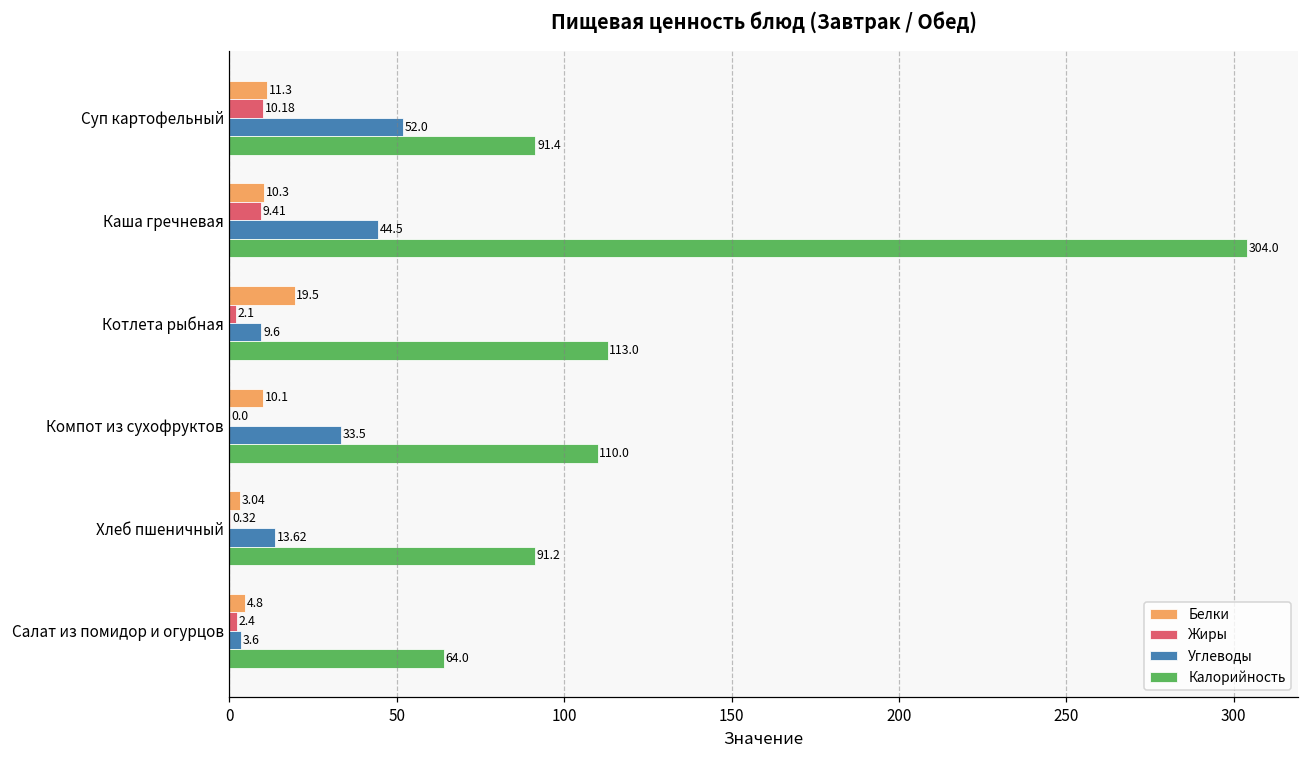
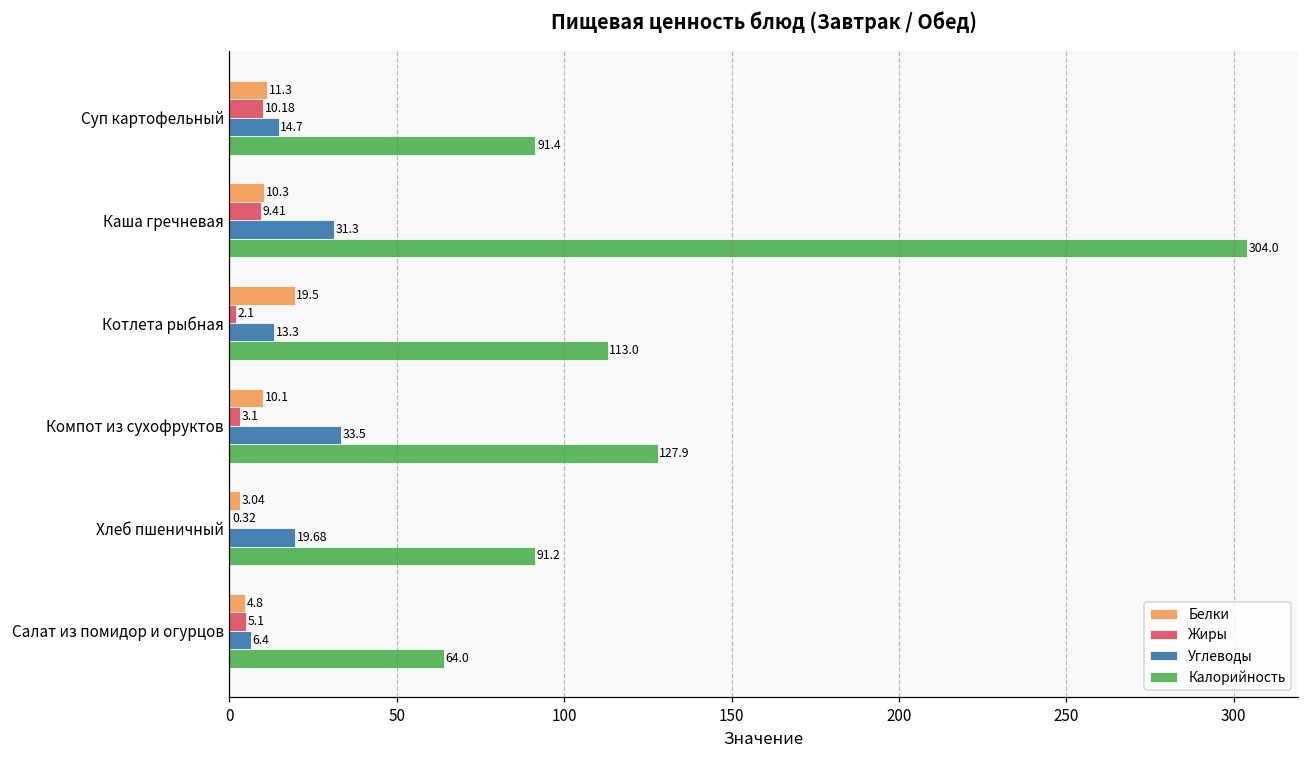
Углеводы, Суп картофельный: 52.0 -> 14.7
Углеводы, Каша гречневая: 44.5 -> 31.3
Углеводы, Котлета рыбная: 9.6 -> 13.3
Жиры, Компот из сухофруктов: 0.0 -> 3.1
Калорийность, Компот из сухофруктов: 110.0 -> 127.9
Углеводы, Хлеб пшеничный: 13.62 -> 19.68
Жиры, Салат из помидор и огурцов: 2.4 -> 5.1
Углеводы, Салат из помидор и огурцов: 3.6 -> 6.4
